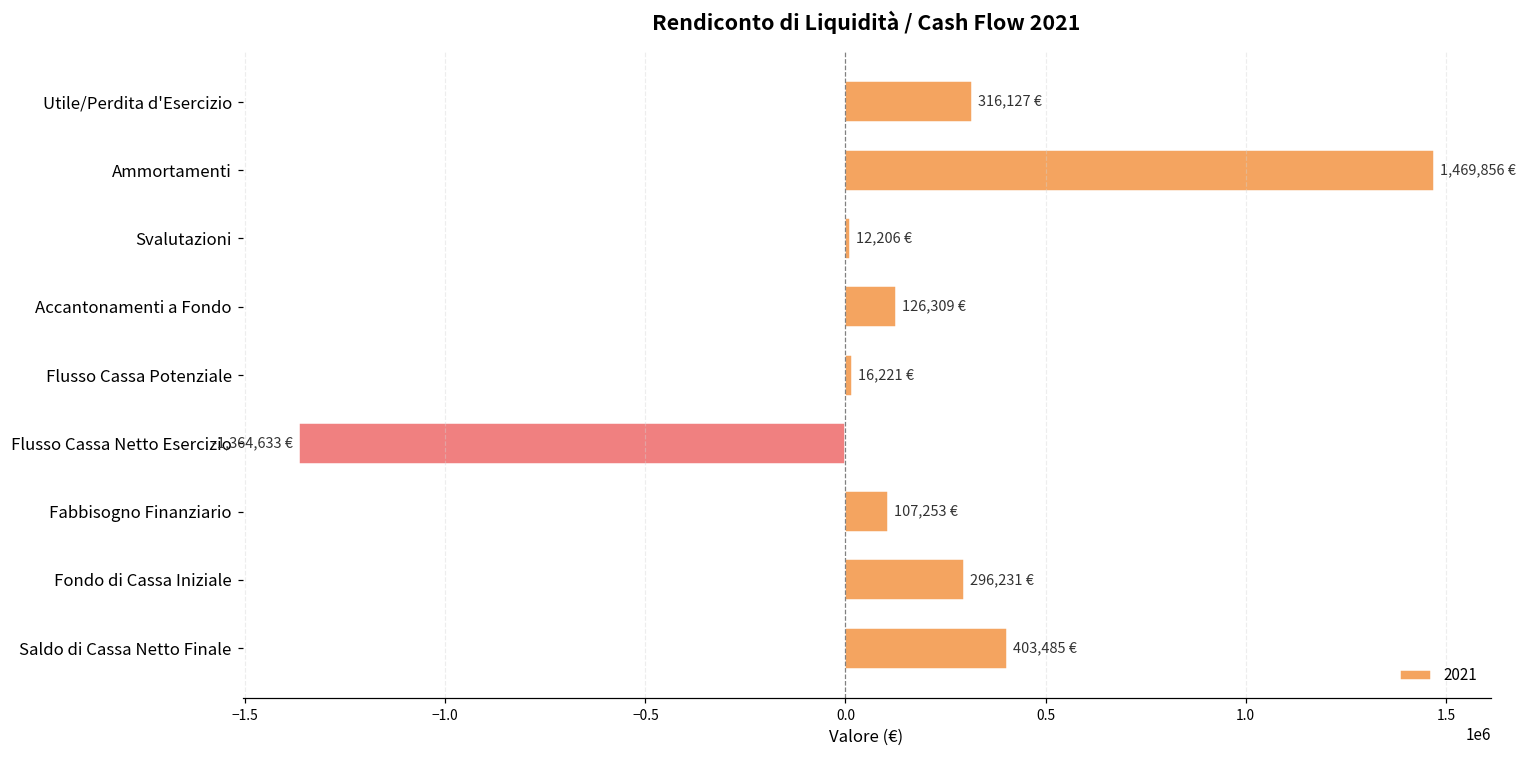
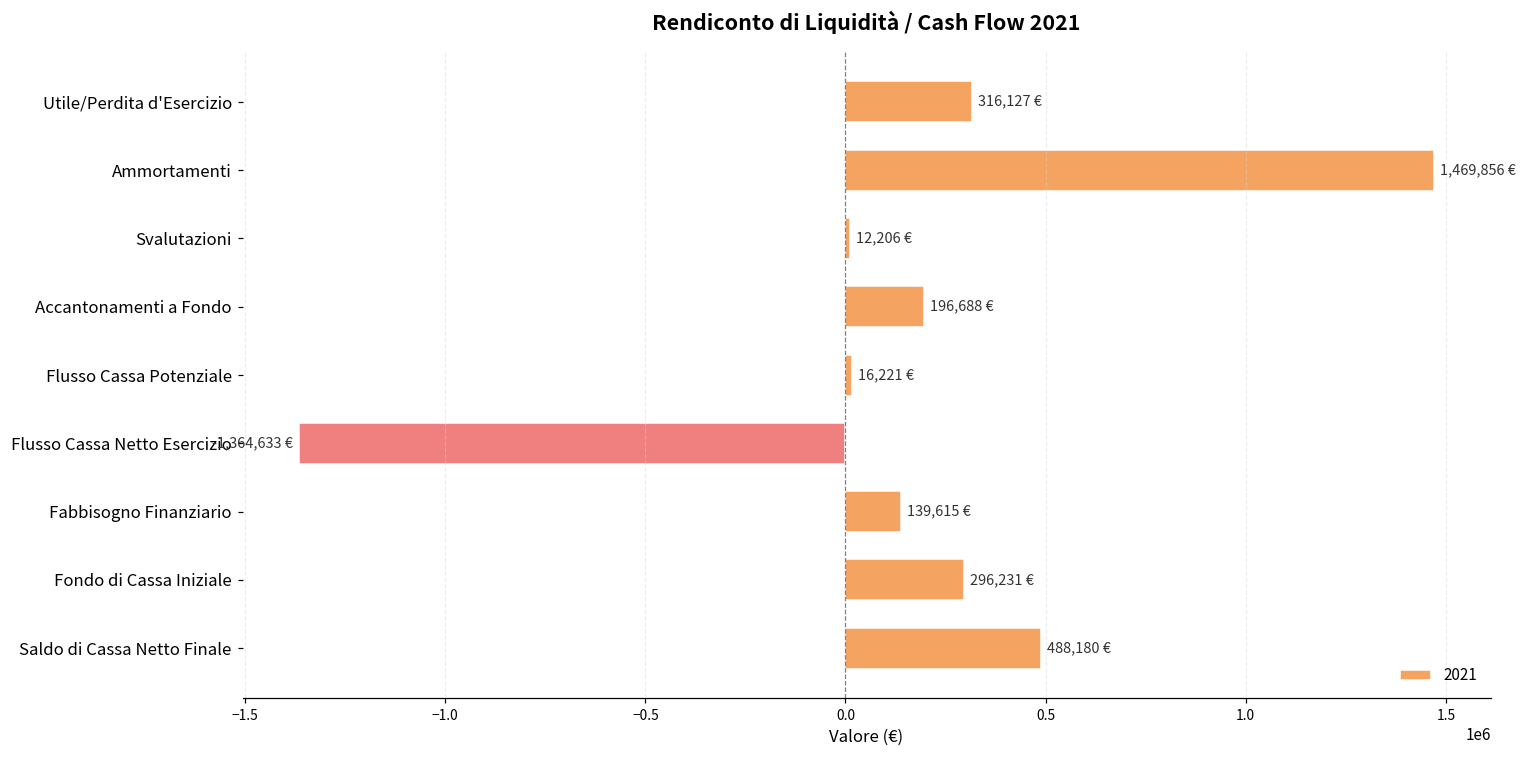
Accantonamenti a Fondo: 126,309 -> 196,688
Fabbisogno Finanziario: 107,253 -> 139,615
Saldo di Cassa Netto Finale: 403,485 -> 488,180
